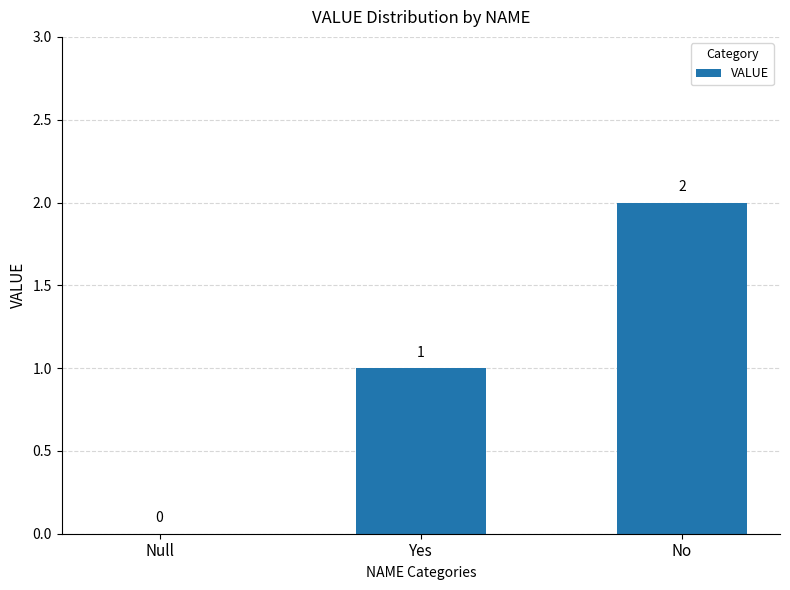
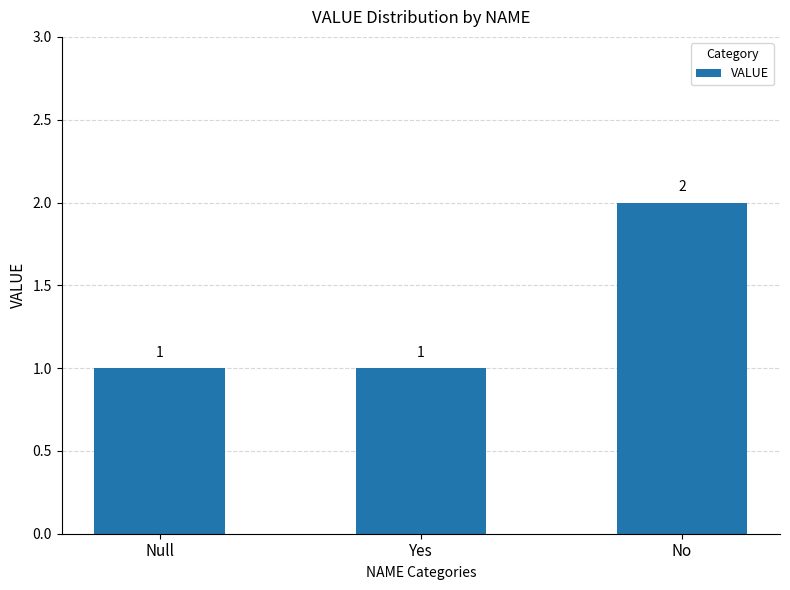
Null: 0 -> 1
